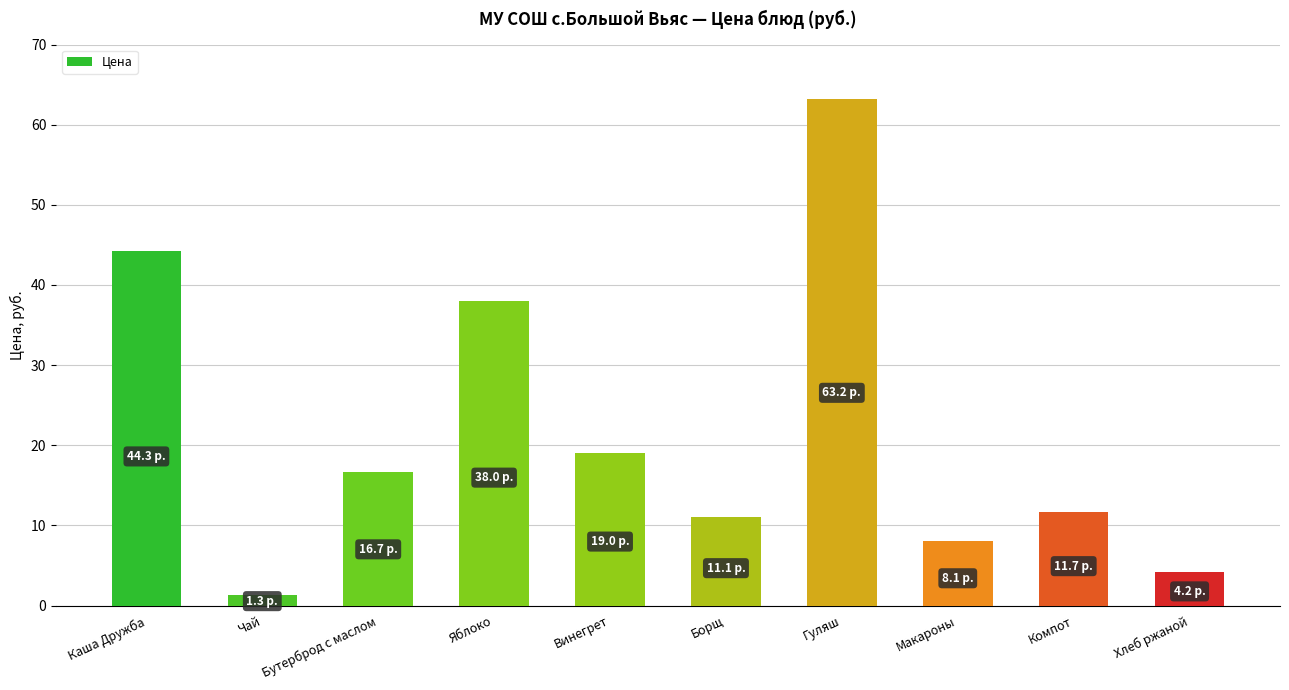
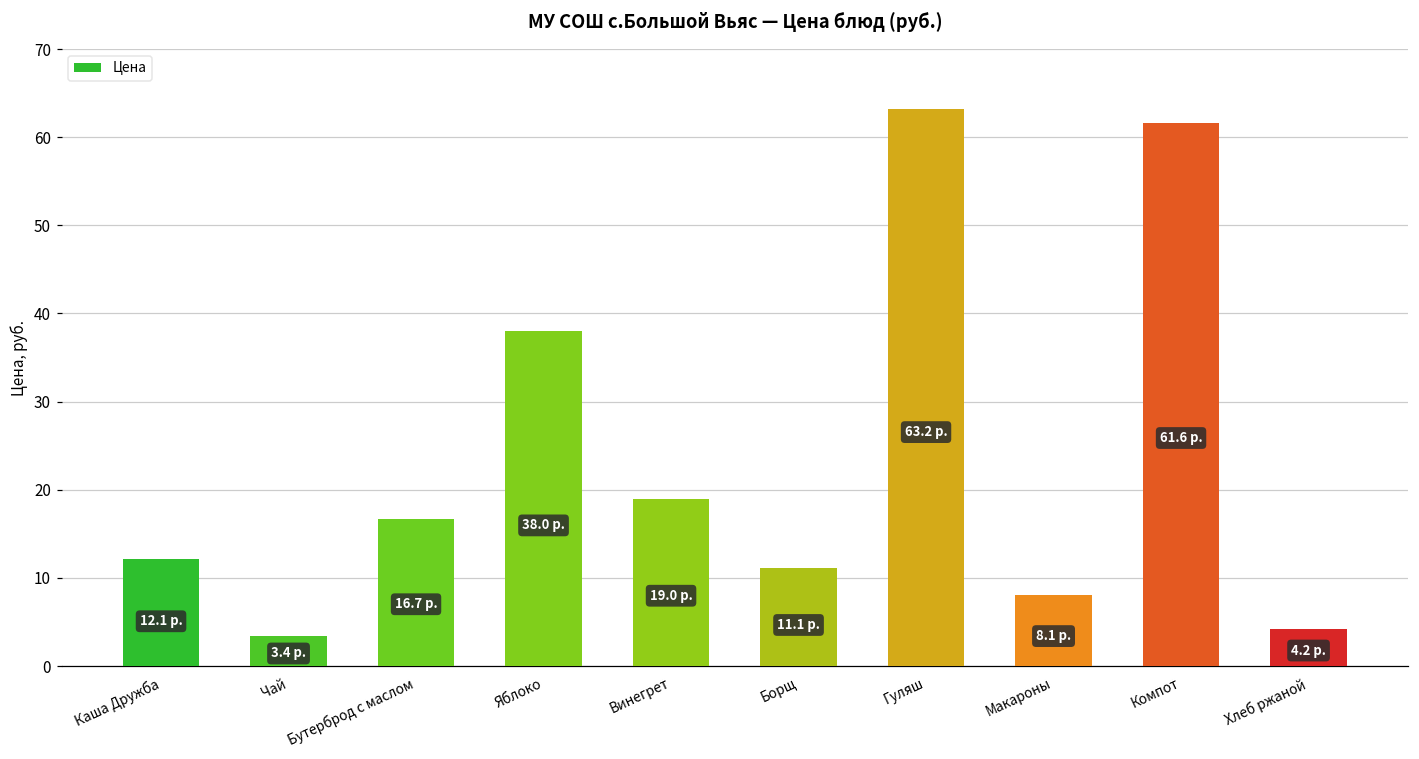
Каша Дружба: 44.3 -> 12.1
Чай: 1.3 -> 3.4
Компот: 11.7 -> 61.6
